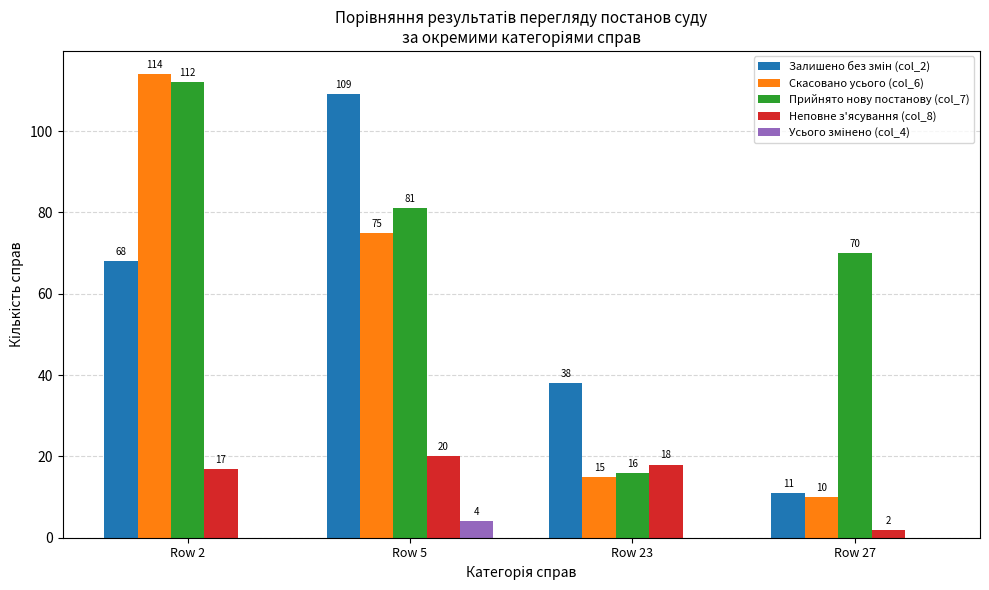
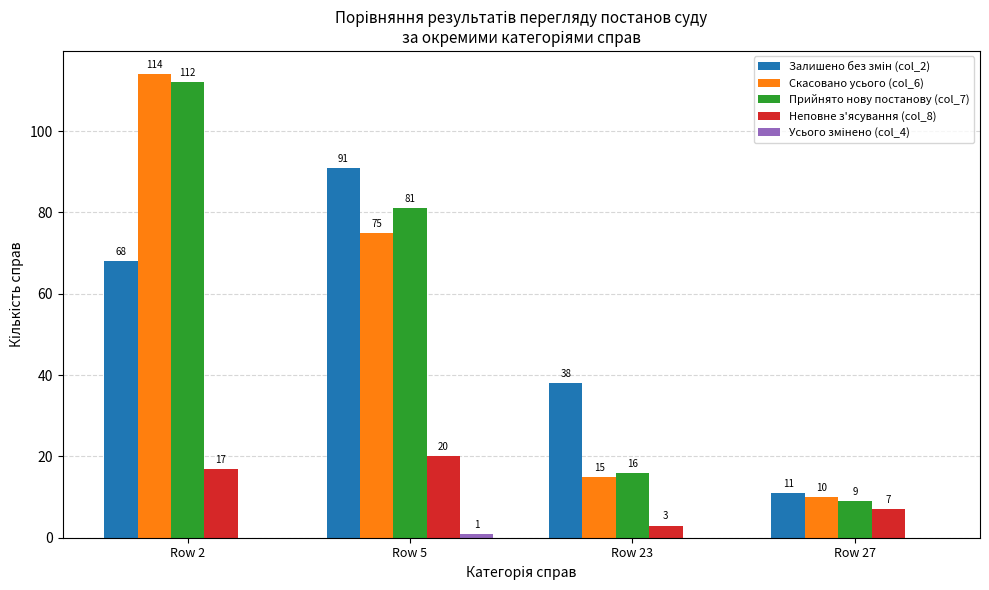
Залишено без змін (col_2), Row 5: 109 -> 91
Усього змінено (col_4), Row 5: 4 -> 1
Неповне з'ясування (col_8), Row 23: 18 -> 3
Прийнято нову постанову (col_7), Row 27: 70 -> 9
Неповне з'ясування (col_8), Row 27: 2 -> 7
